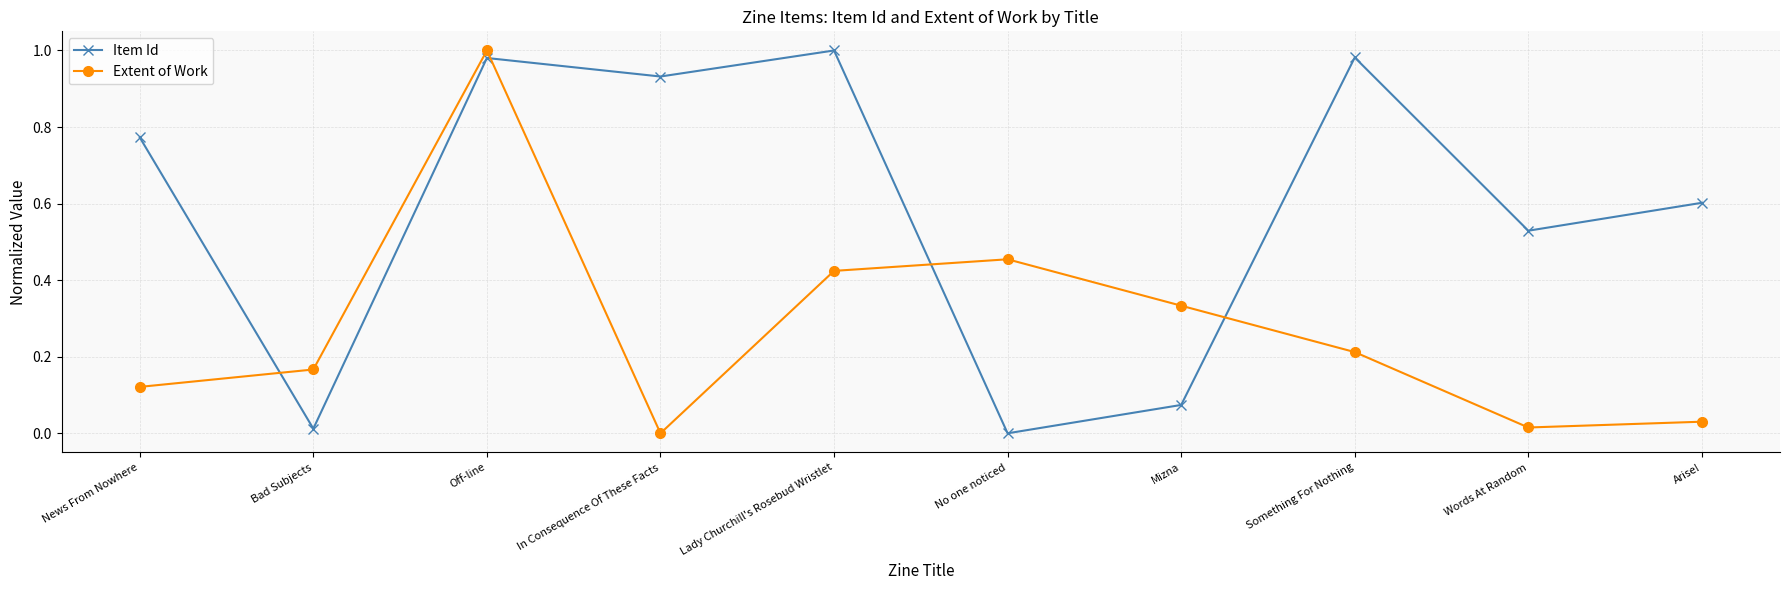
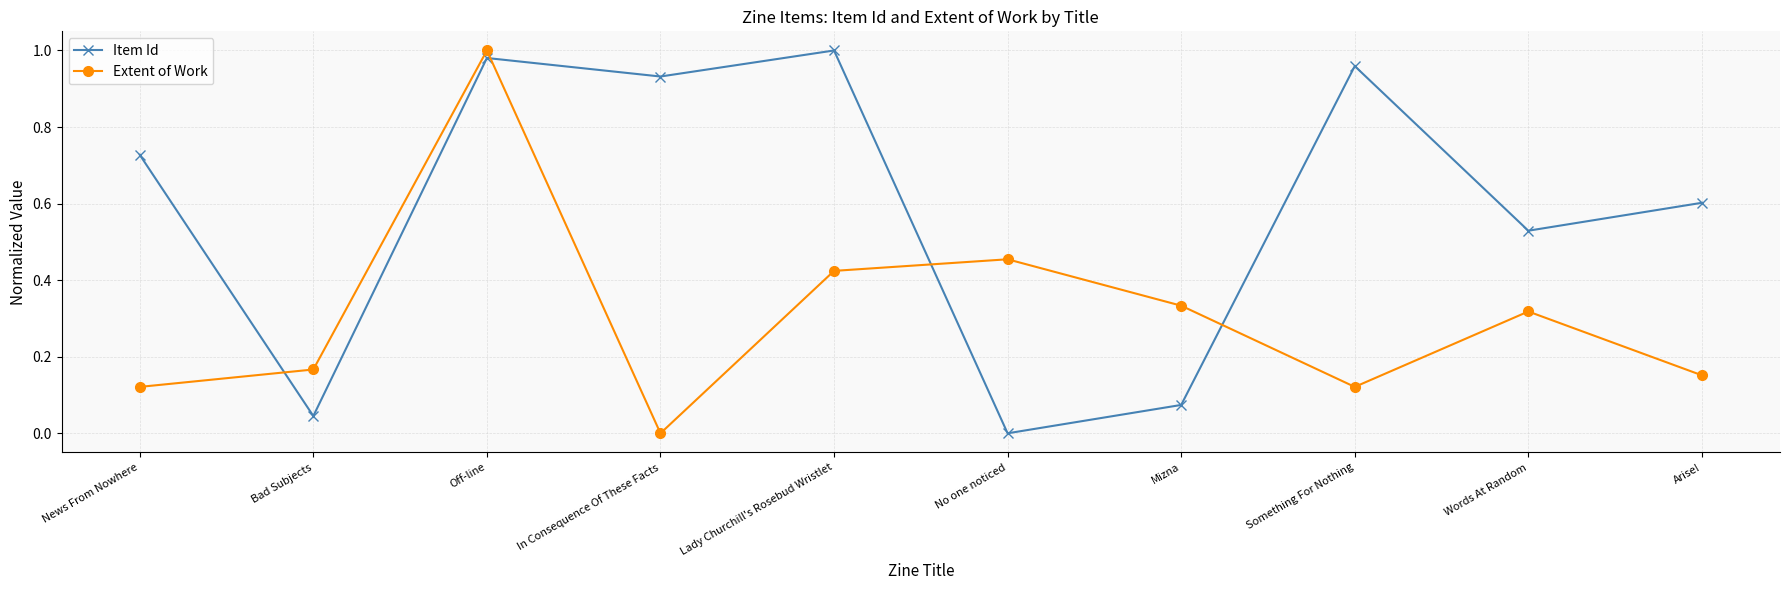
Item Id, News From Nowhere: 0.77 -> 0.73
Item Id, Bad Subjects: 0.01 -> 0.05
Item Id, Something For Nothing: 0.98 -> 0.96
Extent of Work, Something For Nothing: 0.21 -> 0.12
Extent of Work, Words At Random: 0.02 -> 0.32
Extent of Work, Arise!: 0.03 -> 0.15
